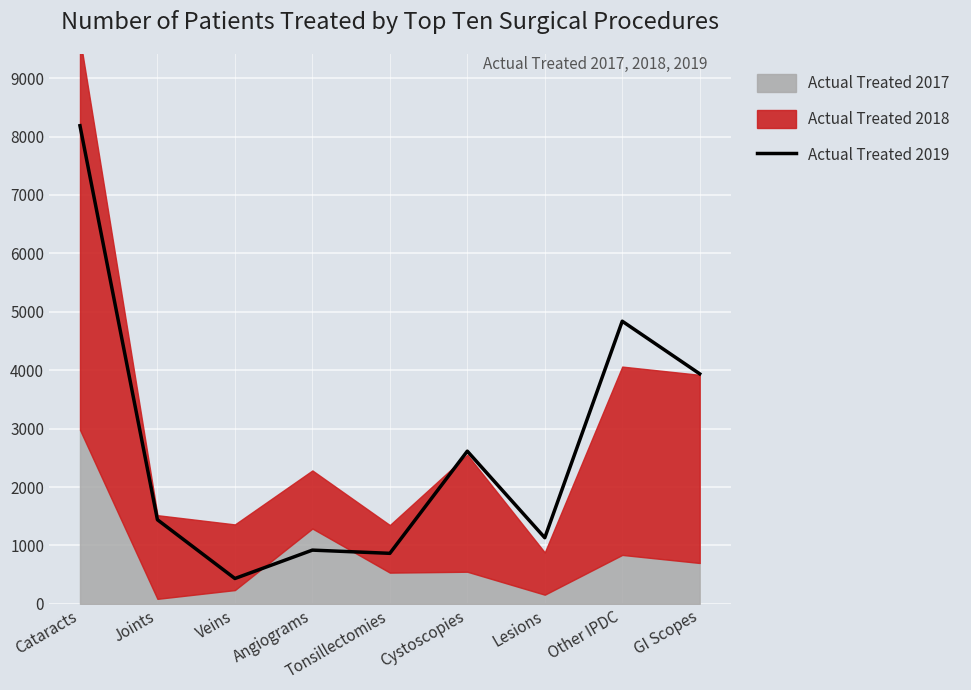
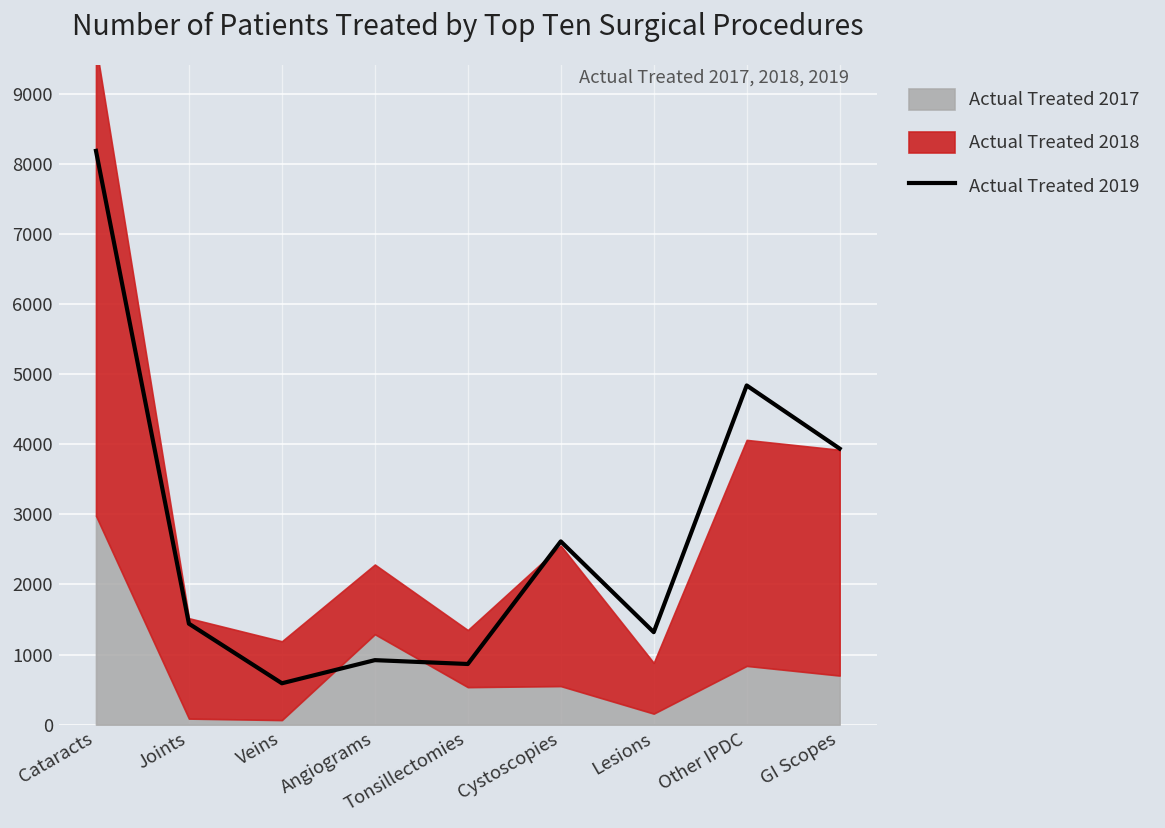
Actual Treated 2019, Veins: 400 -> 600
Actual Treated 2017, Veins: 200 -> 100
Actual Treated 2019, Lesions: 1100 -> 1300
